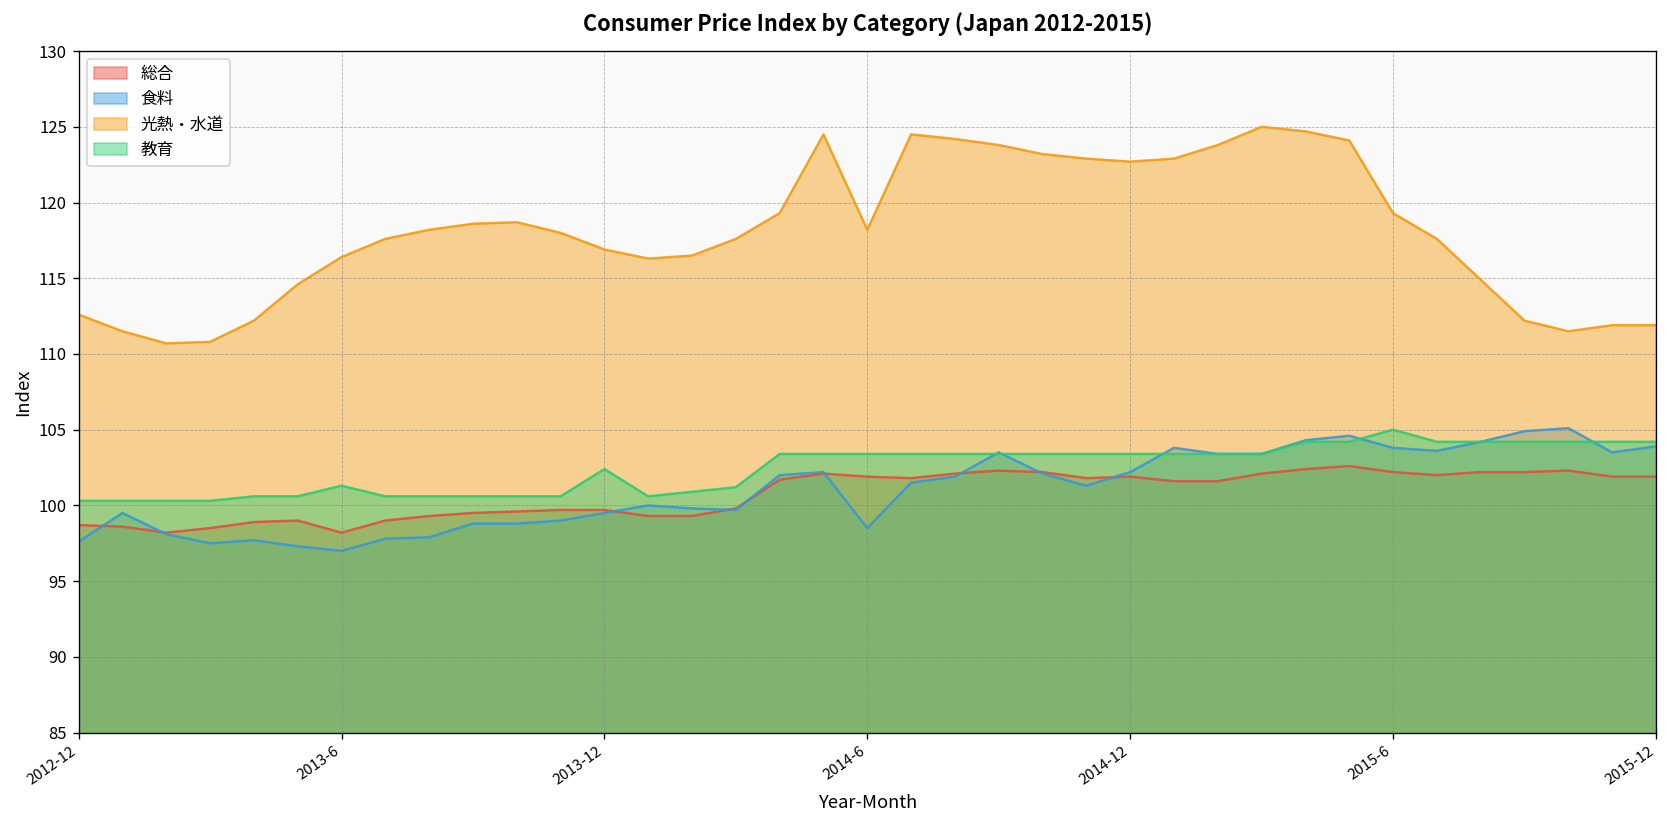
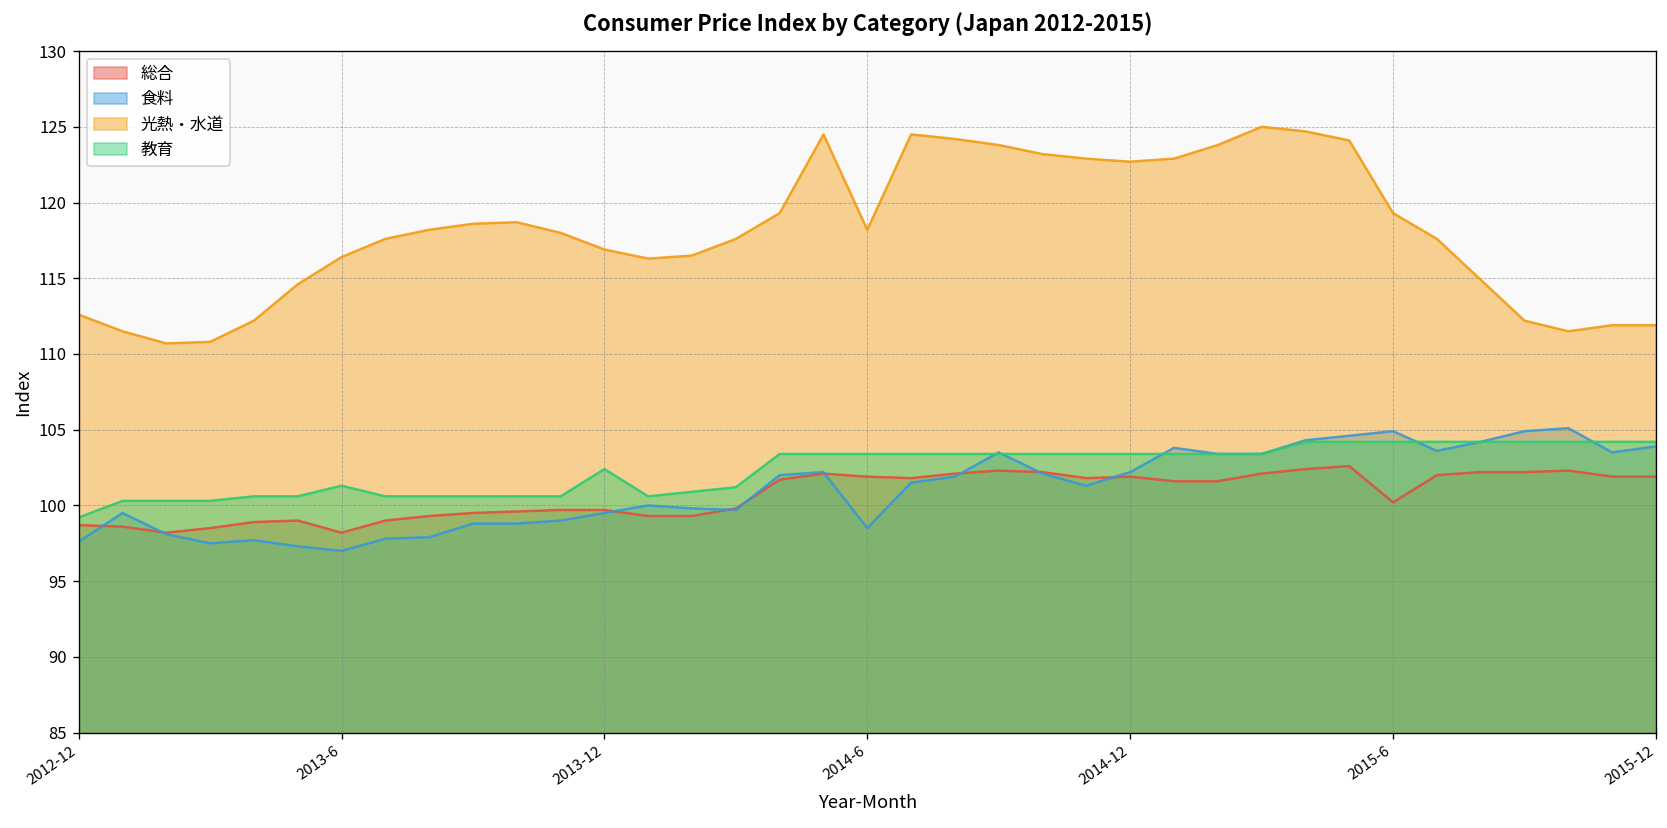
教育, 2012-12: 100.3 -> 99.2
総合, 2015-6: 102.2 -> 100.2
食料, 2015-6: 103.8 -> 104.9
教育, 2015-6: 105.0 -> 104.2
